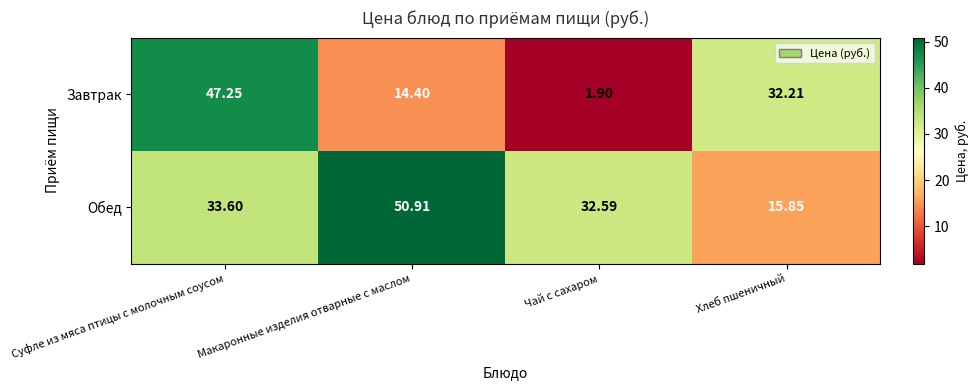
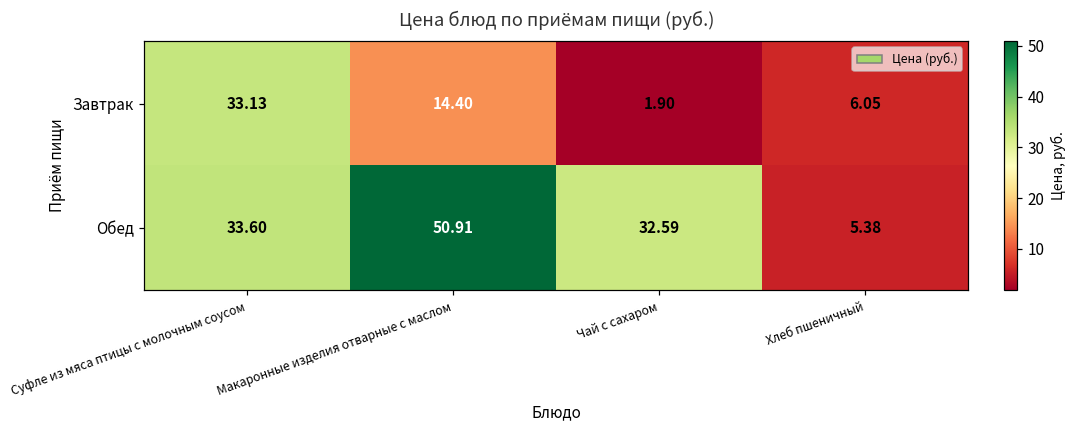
Завтрак, Суфле из мяса птицы с молочным соусом: 47.25 -> 33.13
Завтрак, Хлеб пшеничный: 32.21 -> 6.05
Обед, Хлеб пшеничный: 15.85 -> 5.38
